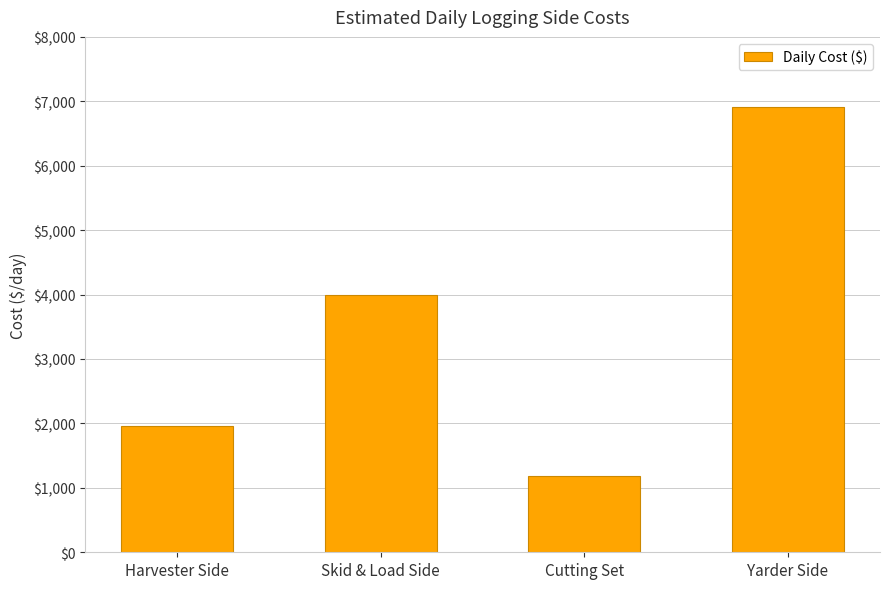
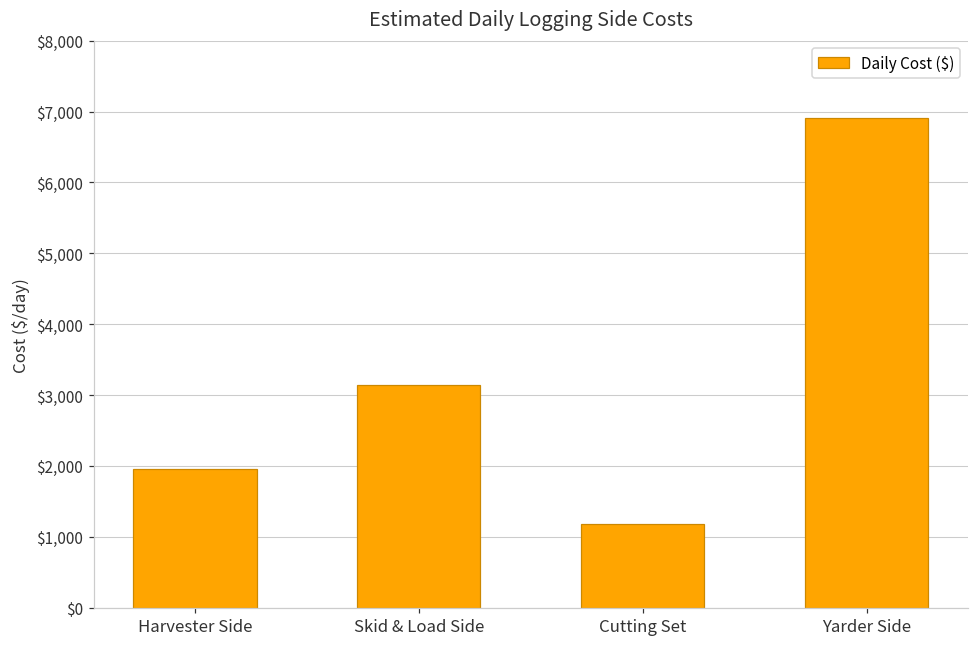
Skid & Load Side: $4,000 -> $3,100
